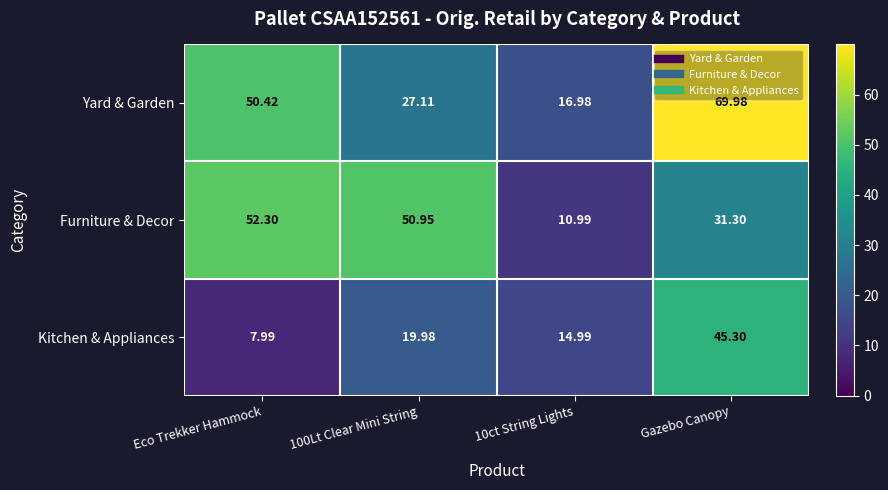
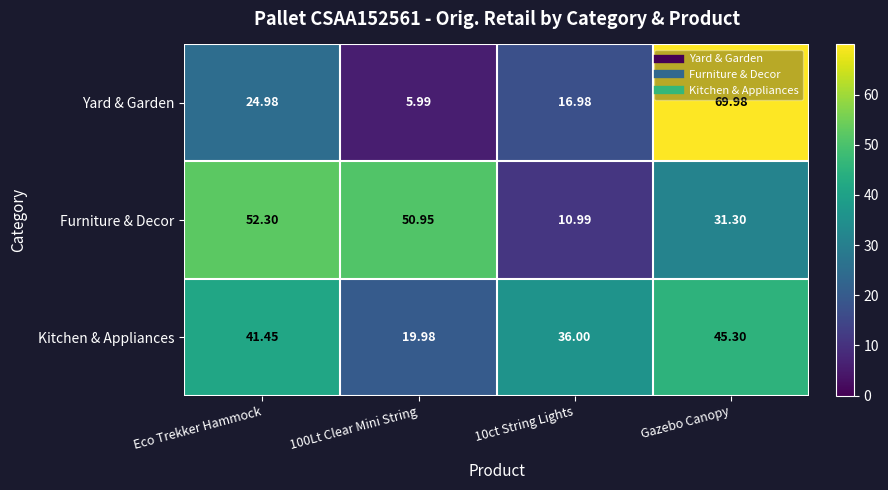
Yard & Garden, Eco Trekker Hammock: 50.42 -> 24.98
Yard & Garden, 100Lt Clear Mini String: 27.11 -> 5.99
Kitchen & Appliances, Eco Trekker Hammock: 7.99 -> 41.45
Kitchen & Appliances, 10ct String Lights: 14.99 -> 36.00
